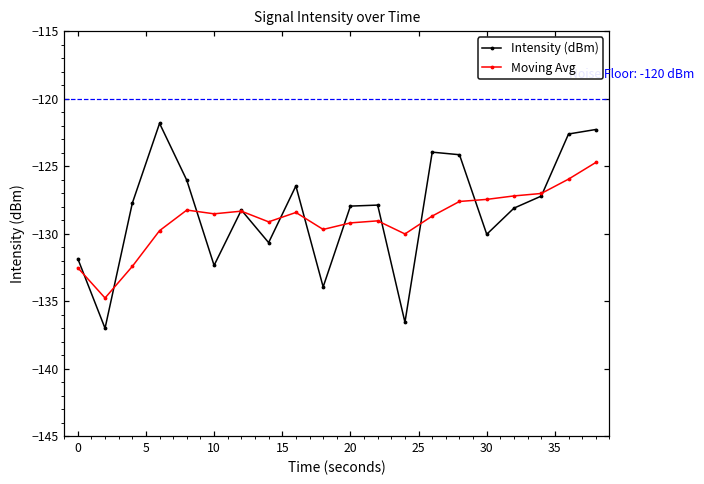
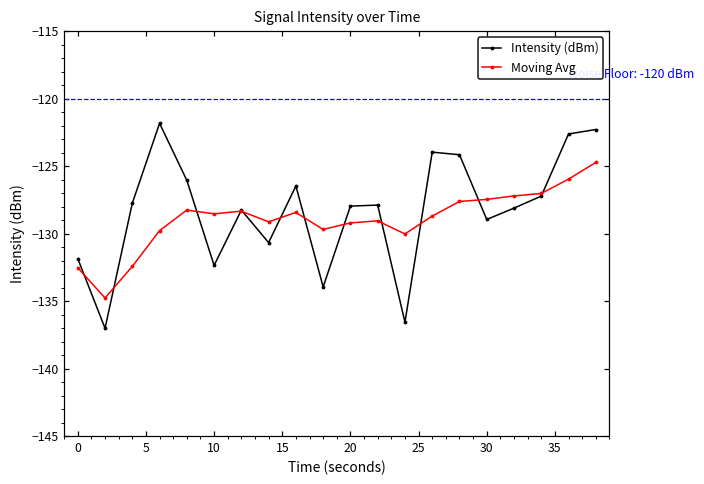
Intensity (dBm), 30: -130.0 -> -128.9
